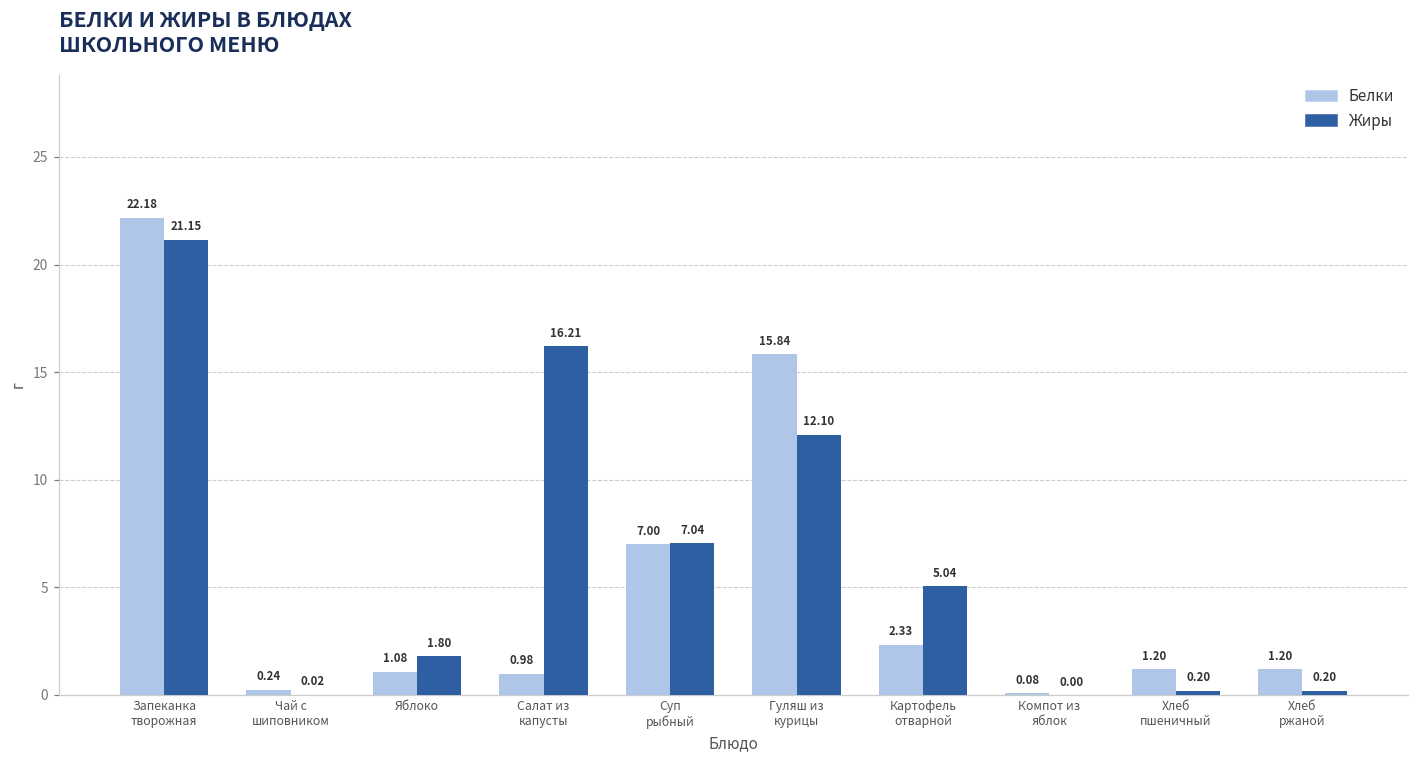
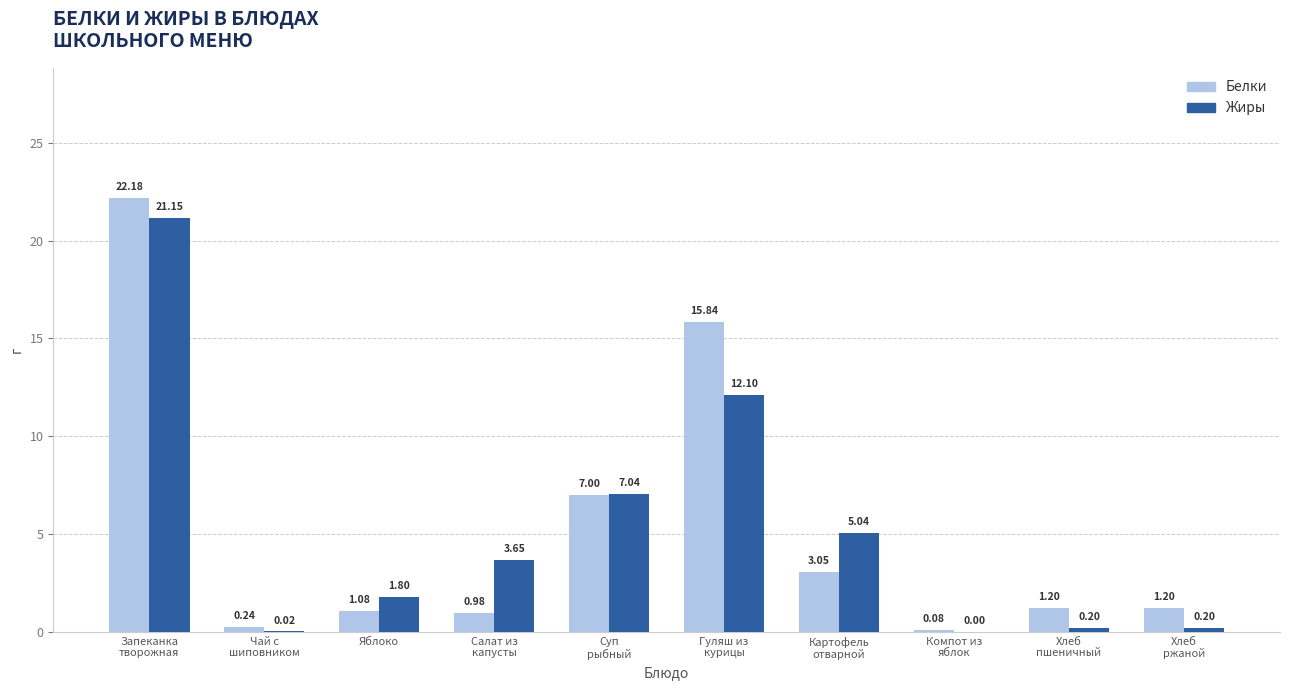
Жиры, Салат из капусты: 16.21 -> 3.65
Белки, Картофель отварной: 2.33 -> 3.05
